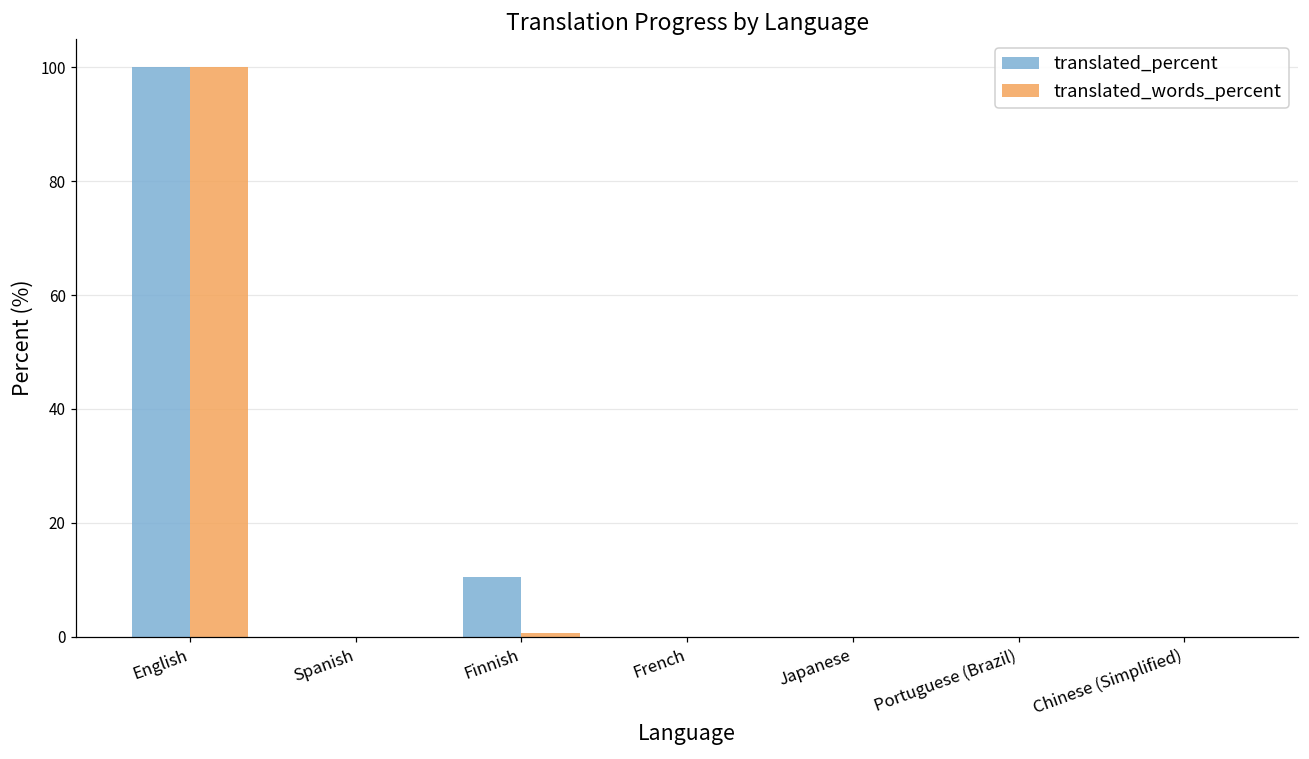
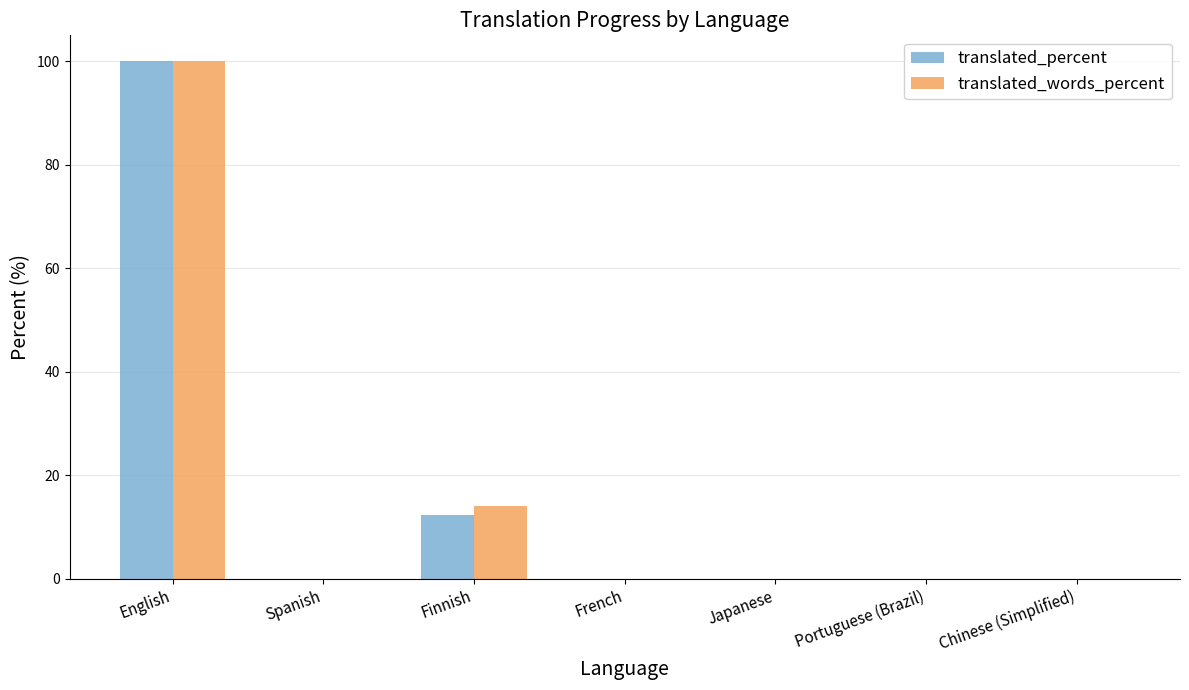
translated_percent, Finnish: 11 -> 12
translated_words_percent, Finnish: 1 -> 14
